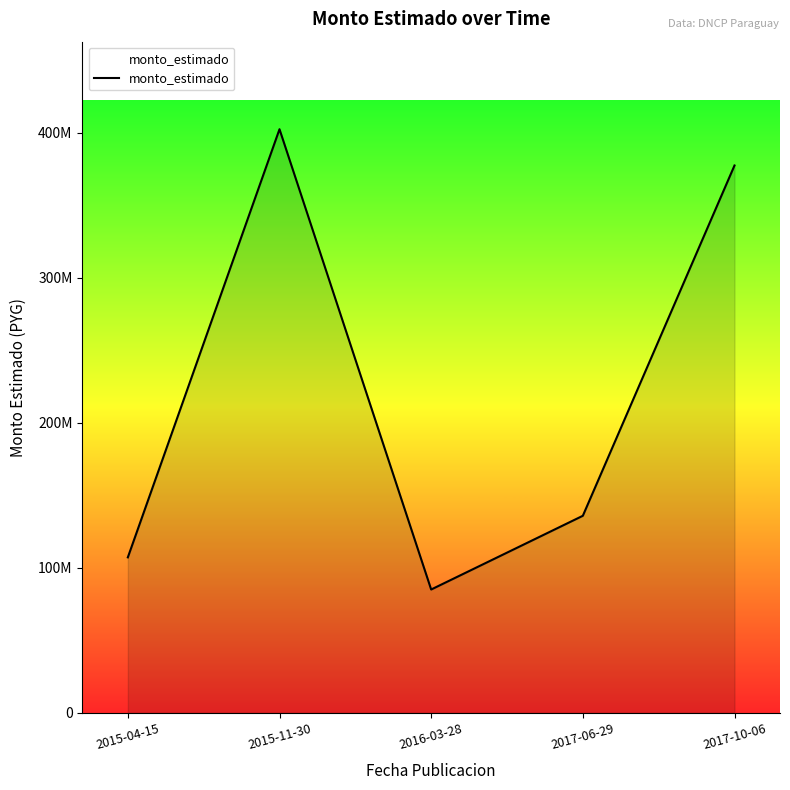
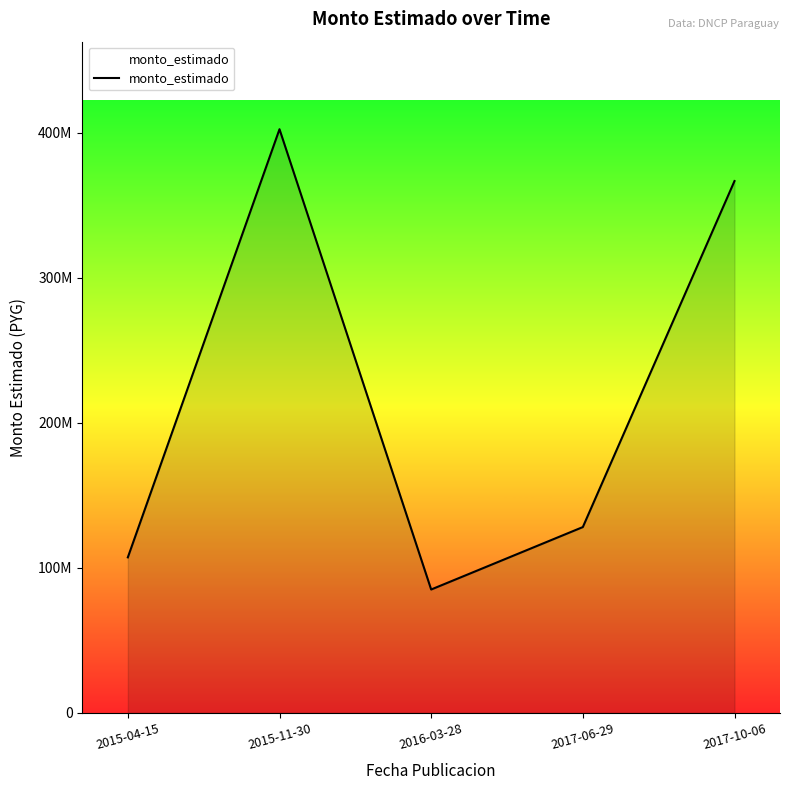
2017-06-29: 136000000 -> 128000000
2017-10-06: 377000000 -> 367000000
